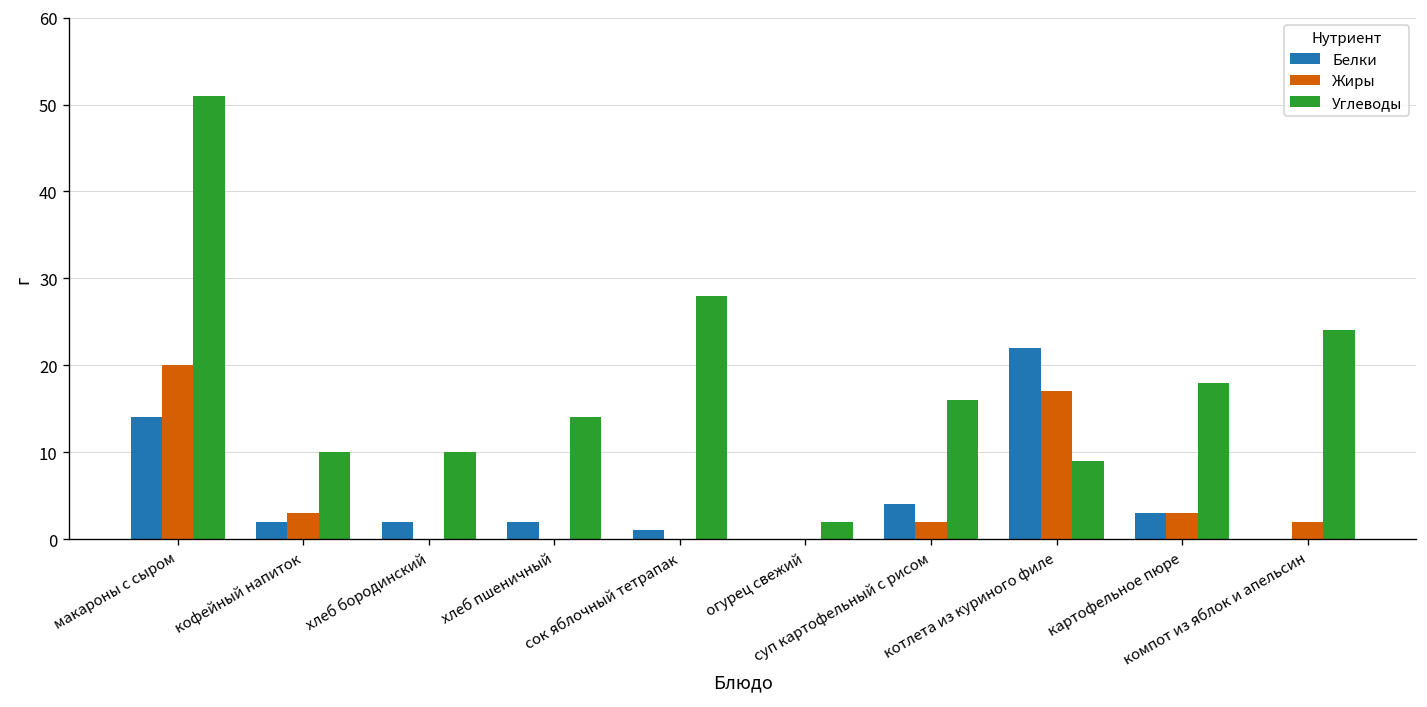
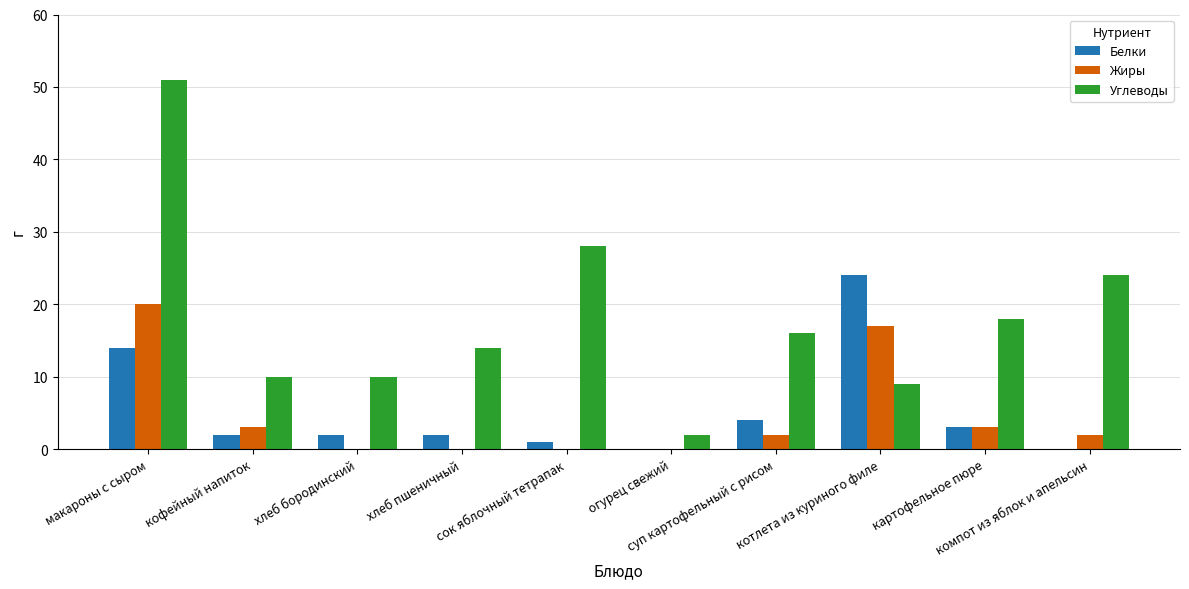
Белки, котлета из куриного филе: 22 -> 24
